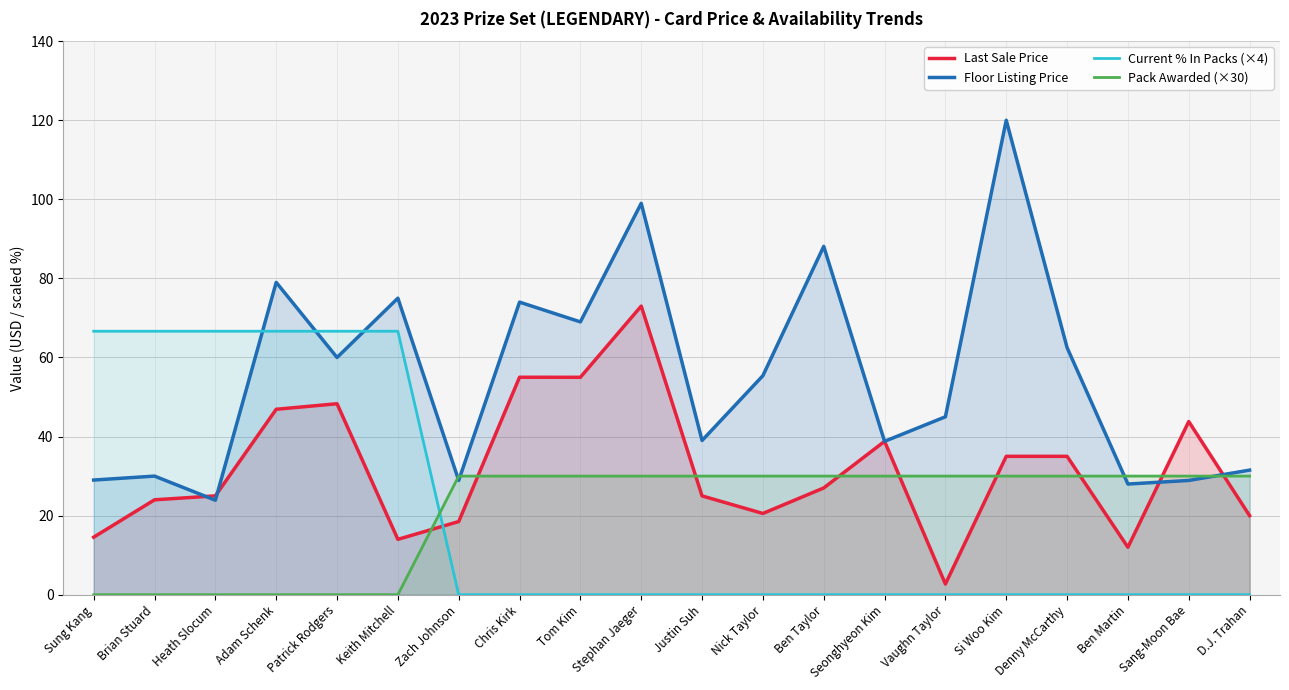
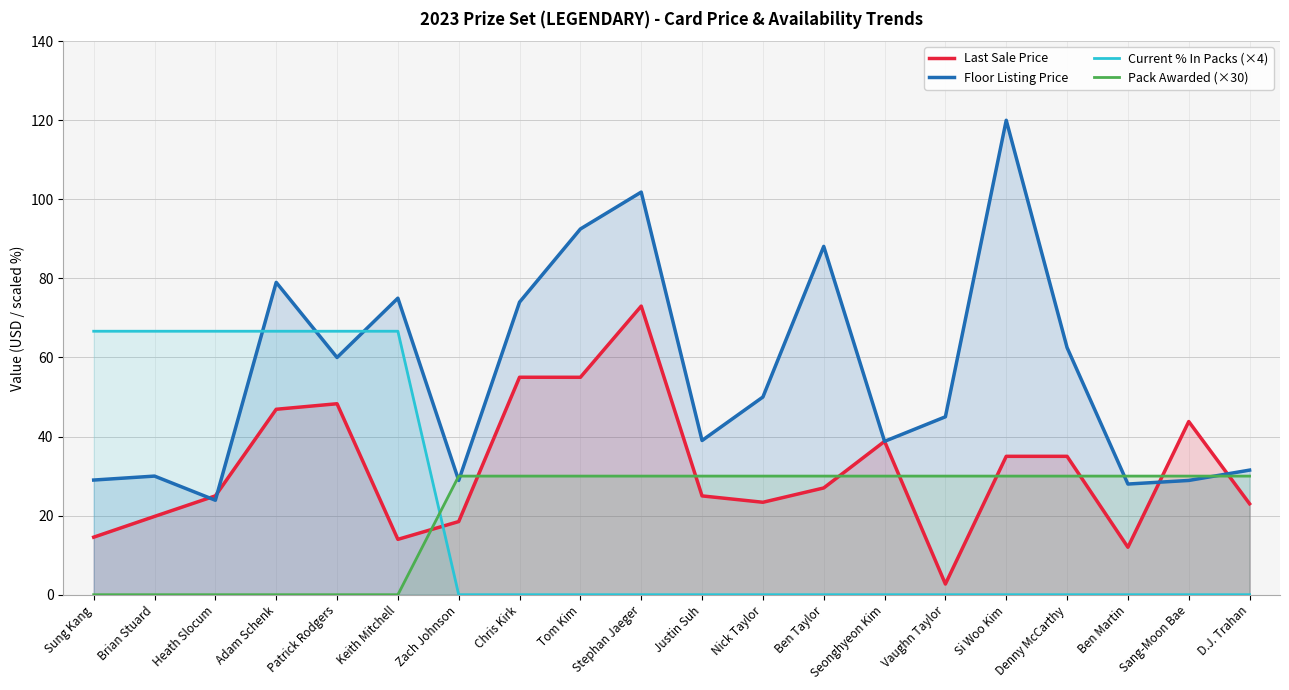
Last Sale Price, Brian Stuard: 24 -> 20
Floor Listing Price, Tom Kim: 69 -> 93
Floor Listing Price, Stephan Jaeger: 99 -> 102
Last Sale Price, Nick Taylor: 21 -> 23
Floor Listing Price, Nick Taylor: 55 -> 50
Last Sale Price, D.J. Trahan: 20 -> 23
